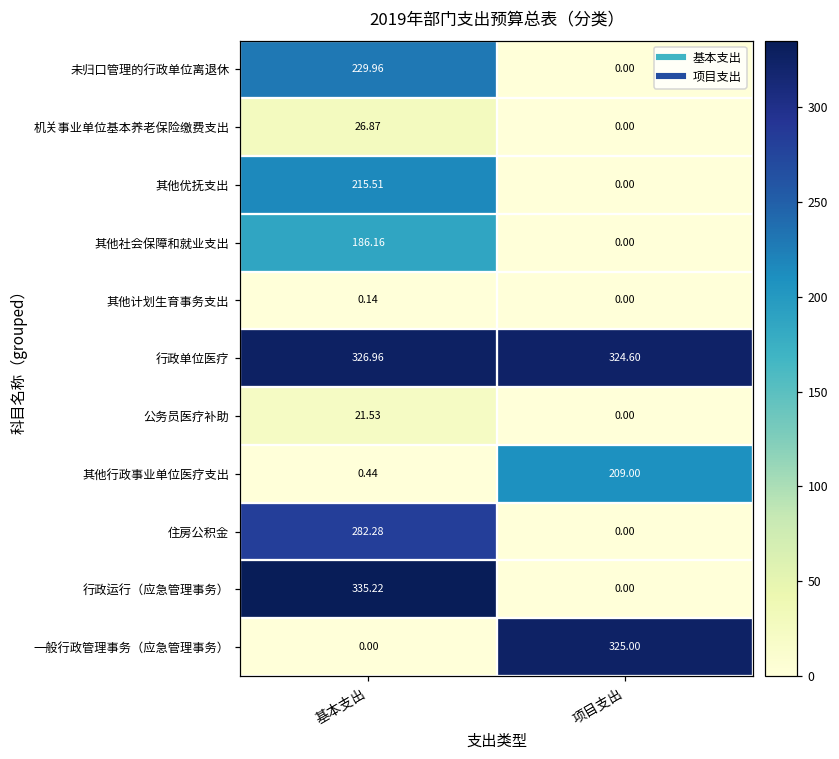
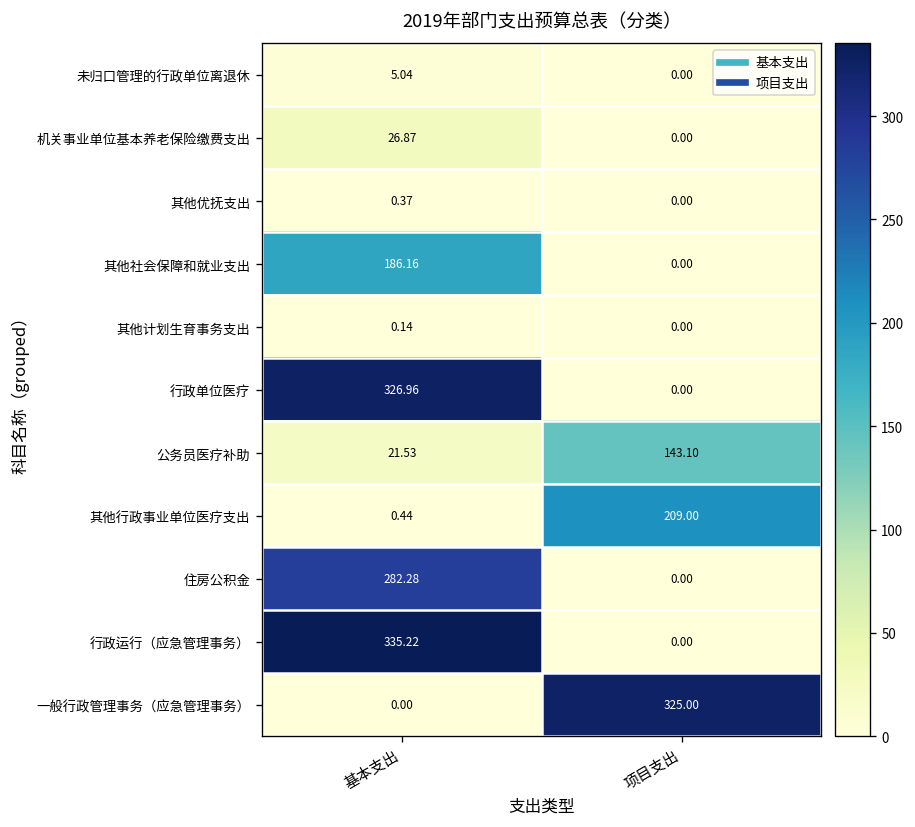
未归口管理的行政单位离退休, 基本支出: 229.96 -> 5.04
其他优抚支出, 基本支出: 215.51 -> 0.37
行政单位医疗, 项目支出: 324.60 -> 0.00
公务员医疗补助, 项目支出: 0.00 -> 143.10
